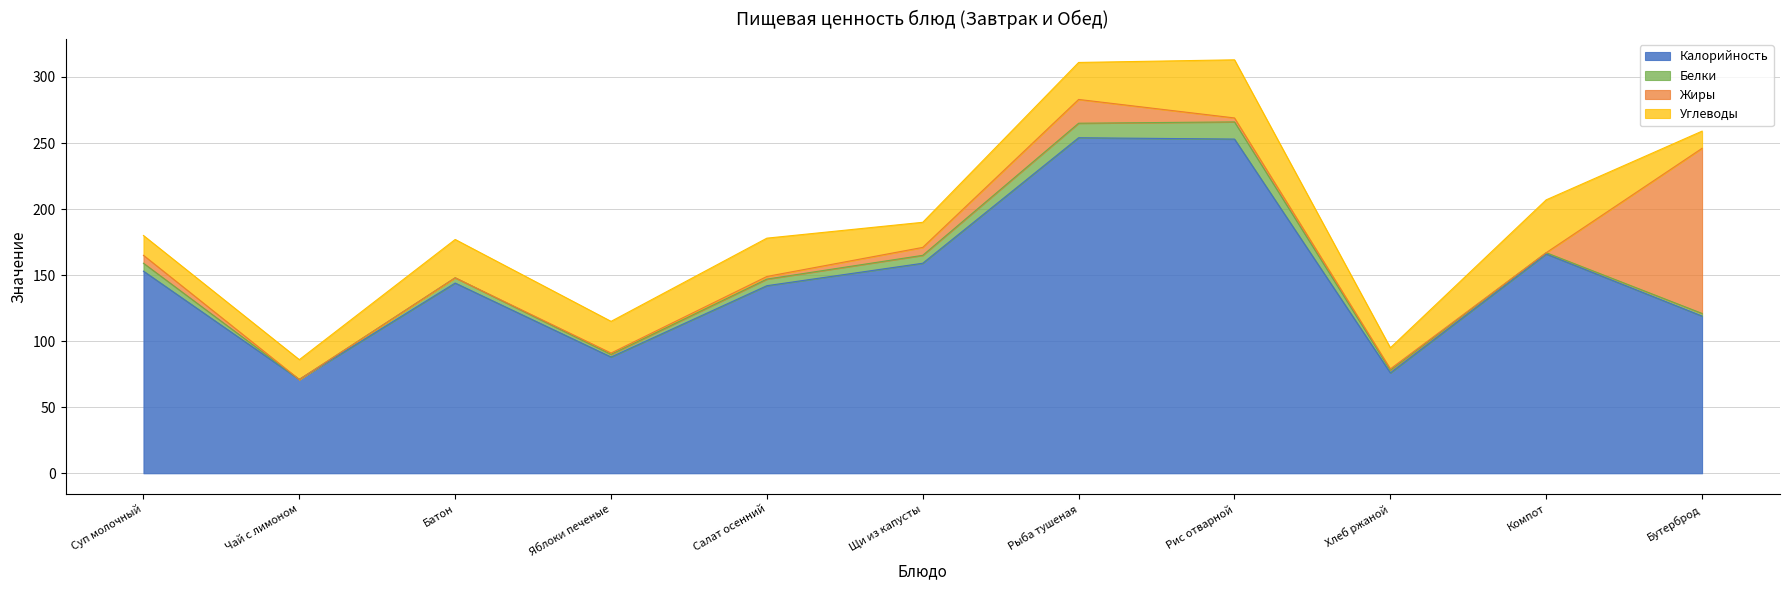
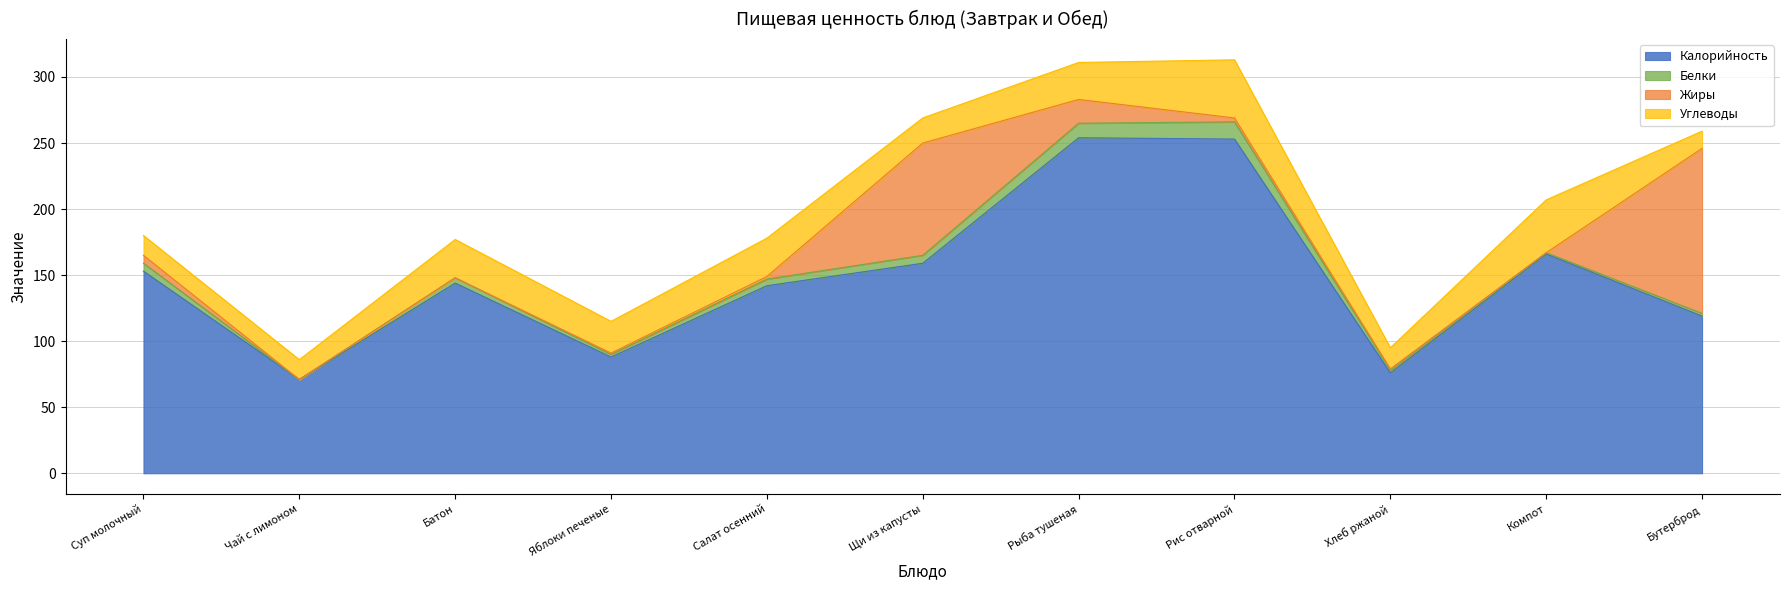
Жиры, Щи из капусты: 6 -> 85
